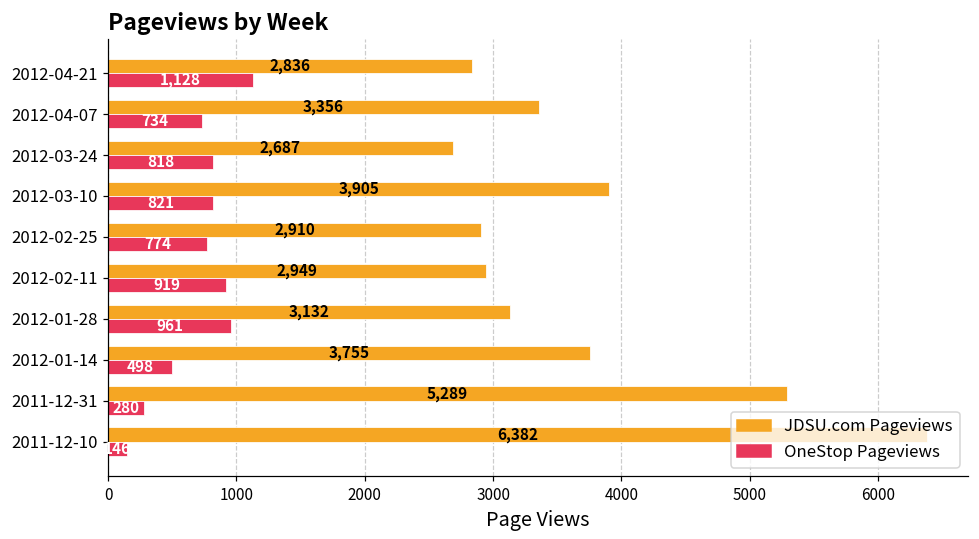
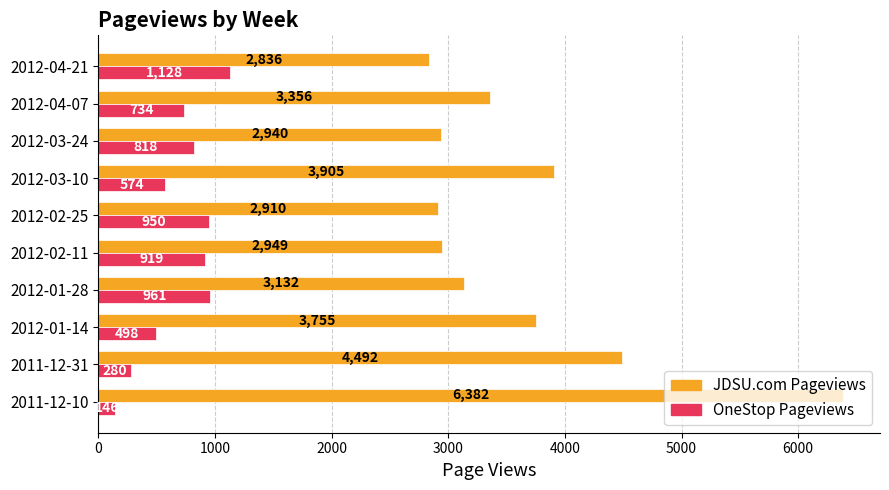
JDSU.com Pageviews, 2012-03-24: 2,687 -> 2,940
OneStop Pageviews, 2012-03-10: 821 -> 574
OneStop Pageviews, 2012-02-25: 774 -> 950
JDSU.com Pageviews, 2011-12-31: 5,289 -> 4,492
